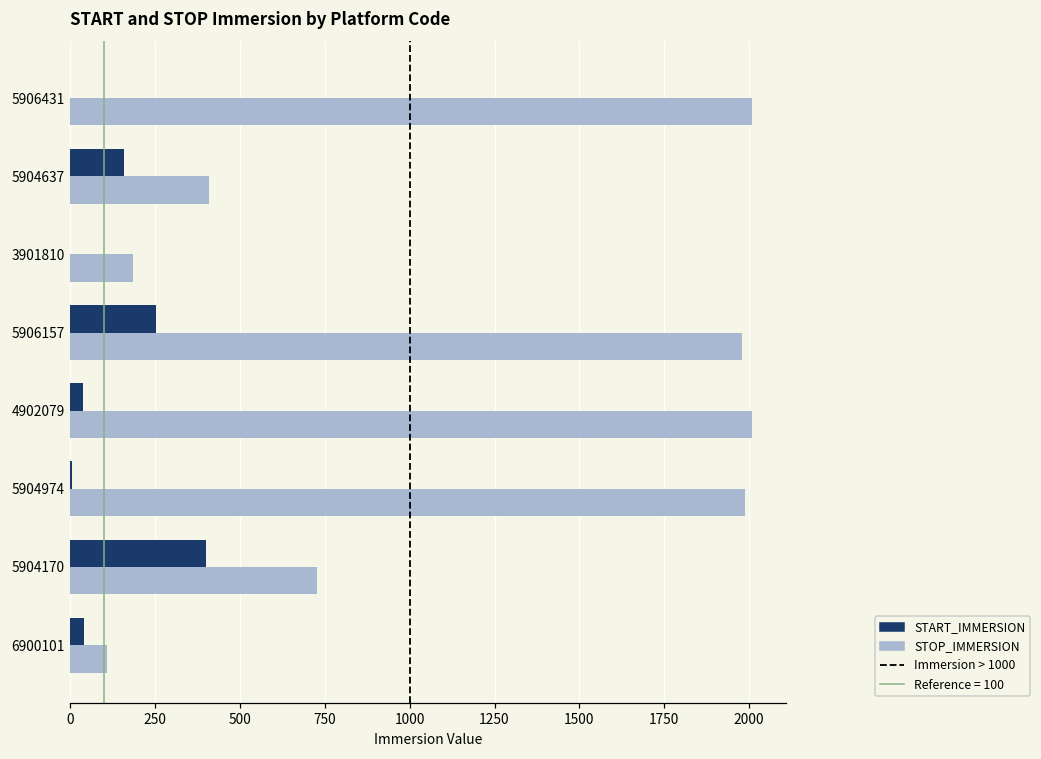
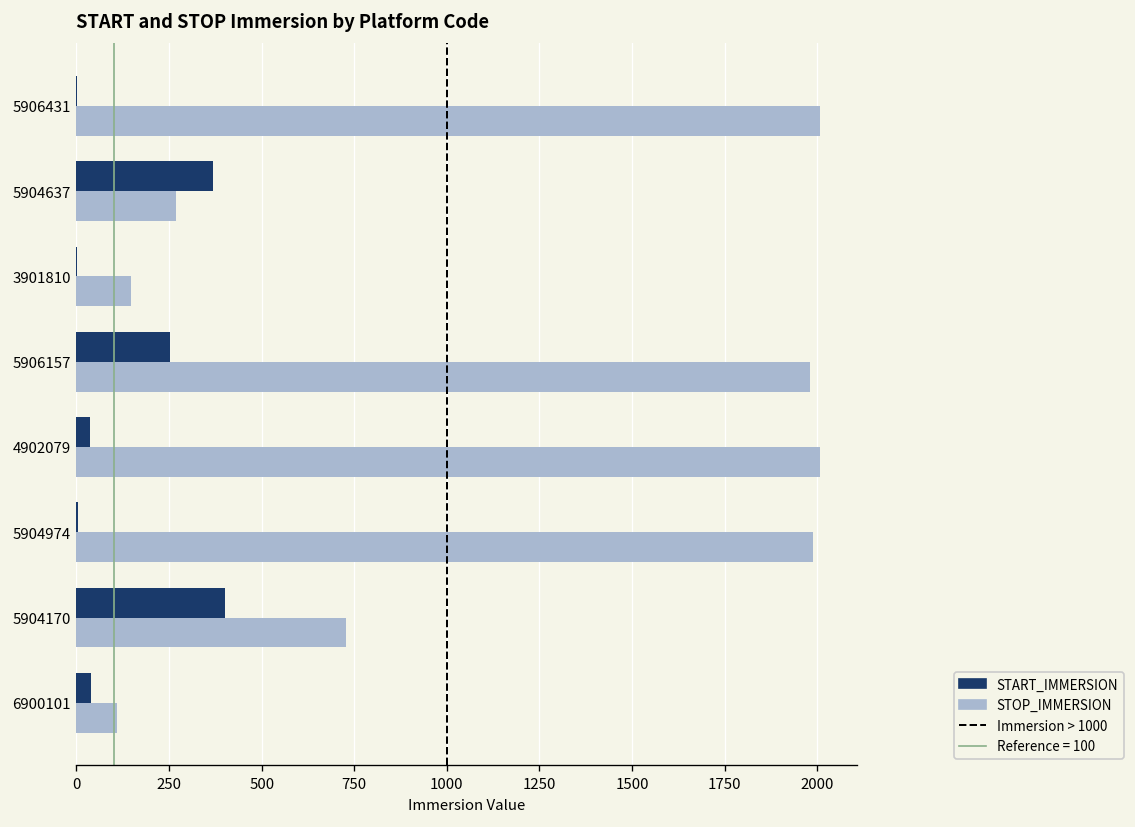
START_IMMERSION, 5904637: 160 -> 370
STOP_IMMERSION, 5904637: 410 -> 270
STOP_IMMERSION, 3901810: 180 -> 150
